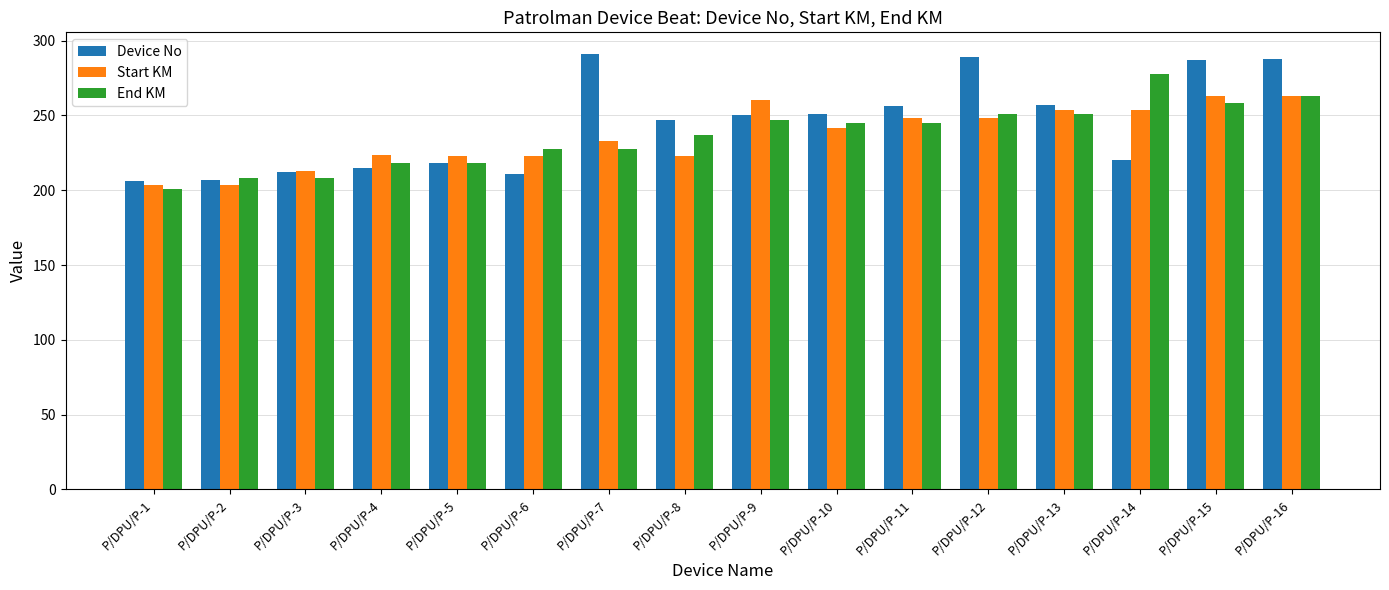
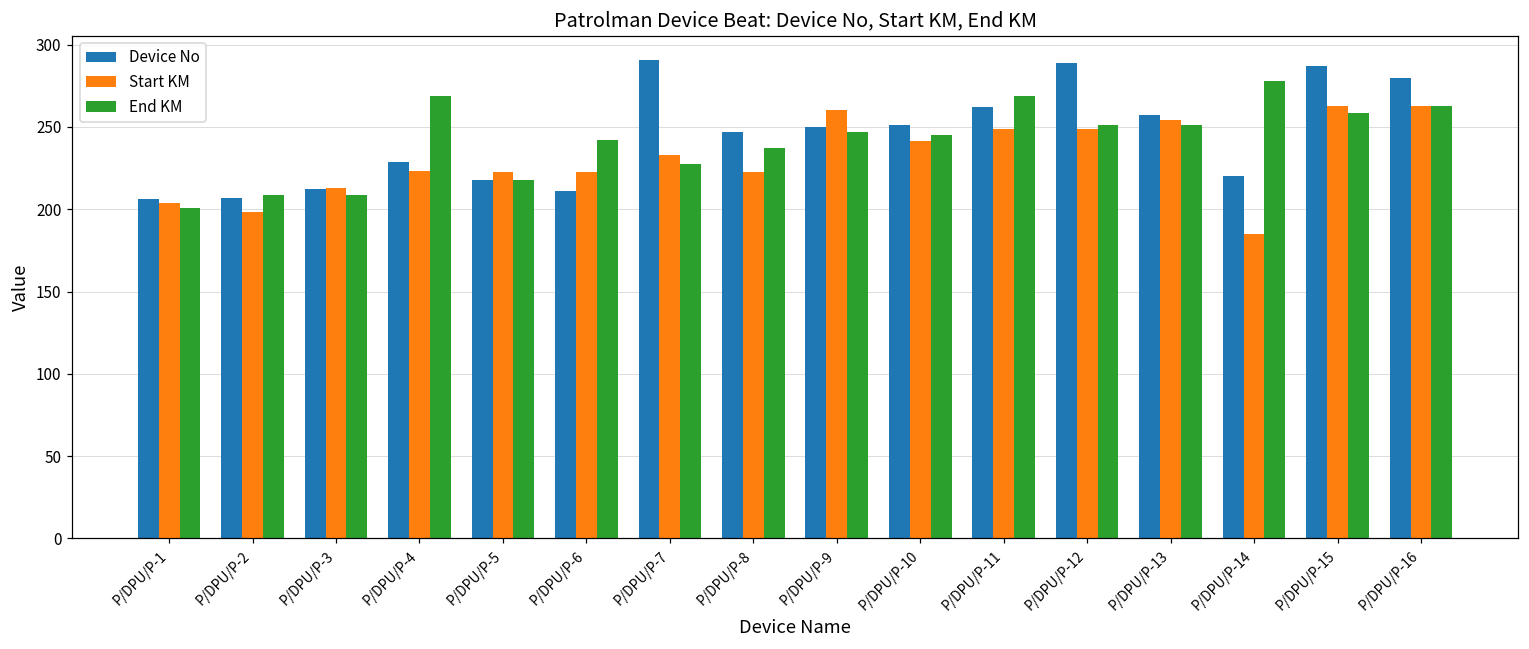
Start KM, P/DPU/P-2: 204 -> 198
Device No, P/DPU/P-4: 215 -> 229
End KM, P/DPU/P-4: 218 -> 269
End KM, P/DPU/P-6: 228 -> 242
Device No, P/DPU/P-11: 256 -> 262
End KM, P/DPU/P-11: 245 -> 269
Start KM, P/DPU/P-14: 254 -> 185
Device No, P/DPU/P-16: 288 -> 280
